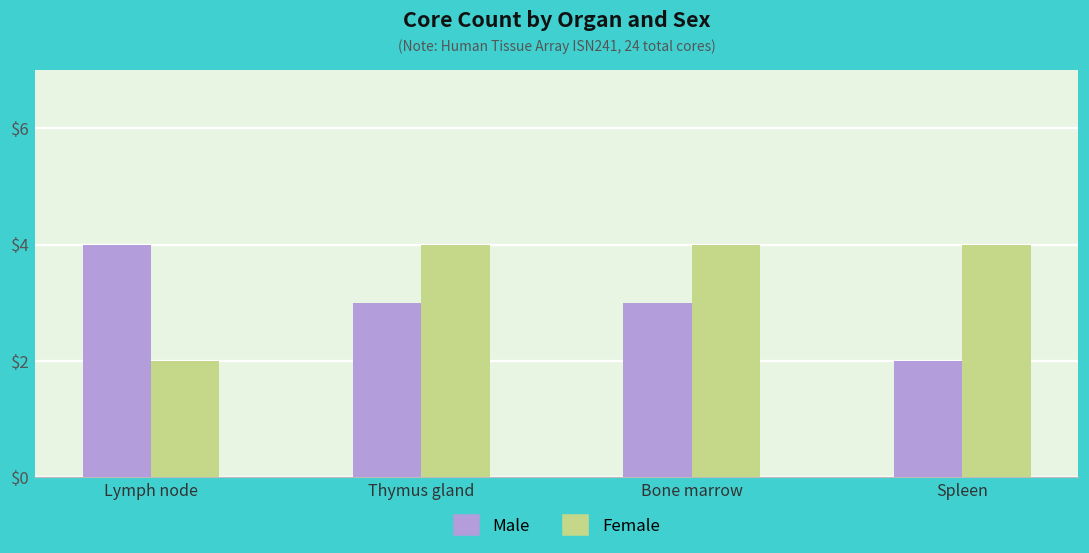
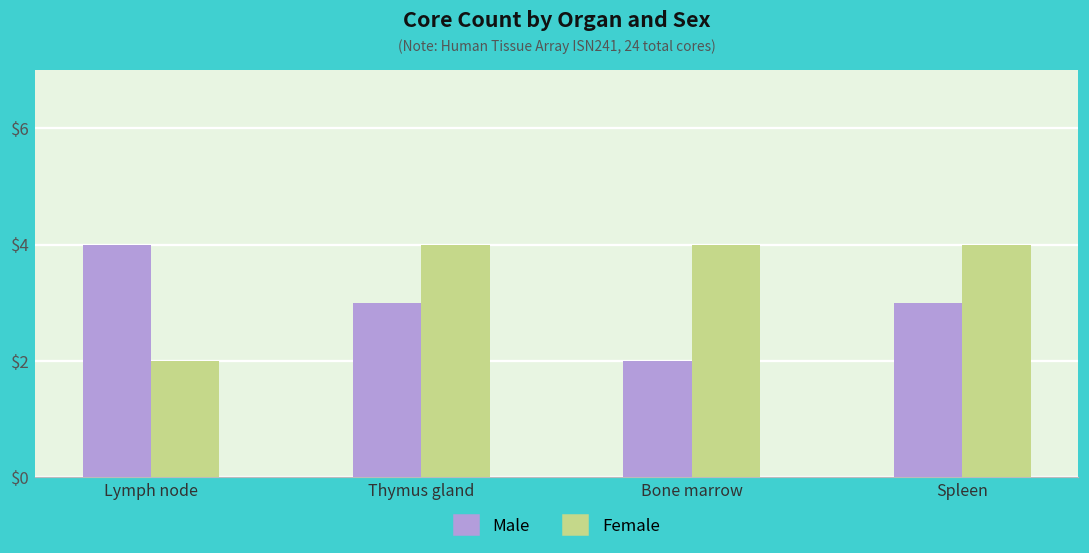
Male, Bone marrow: $3 -> $2
Male, Spleen: $2 -> $3
